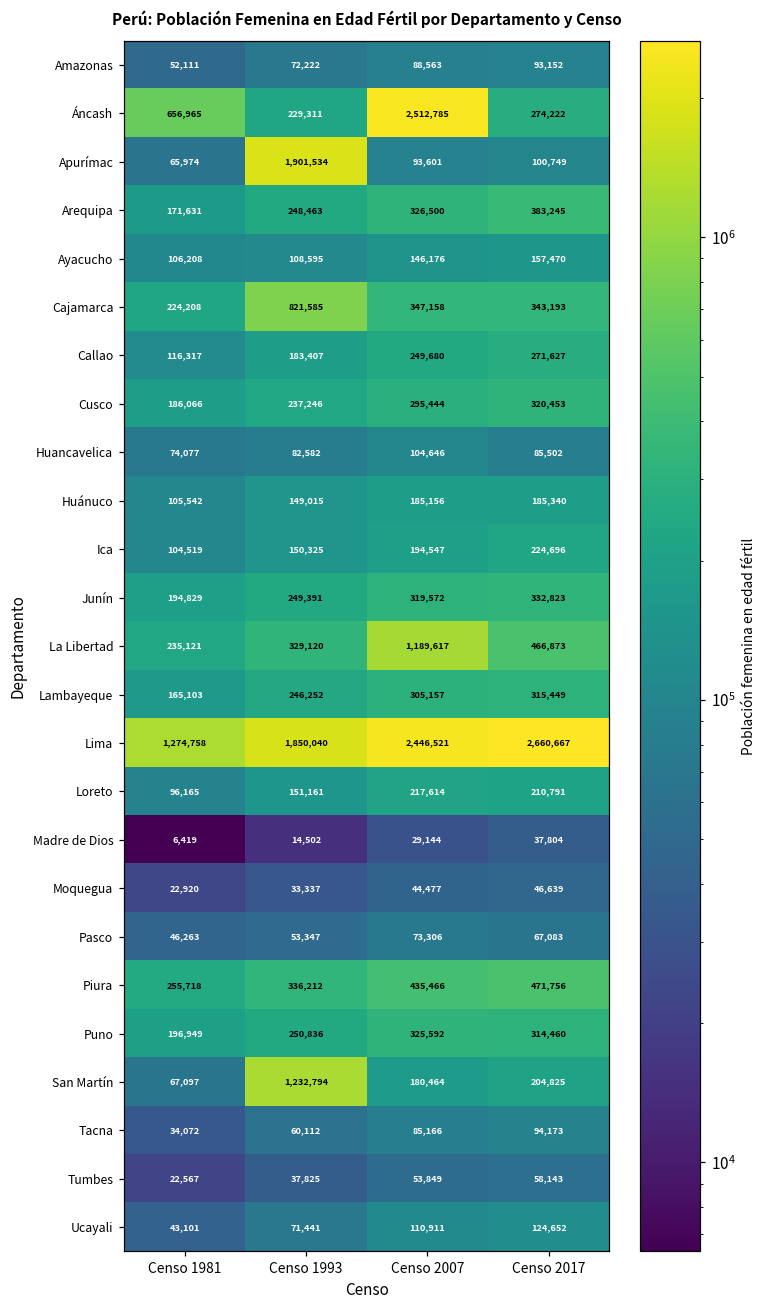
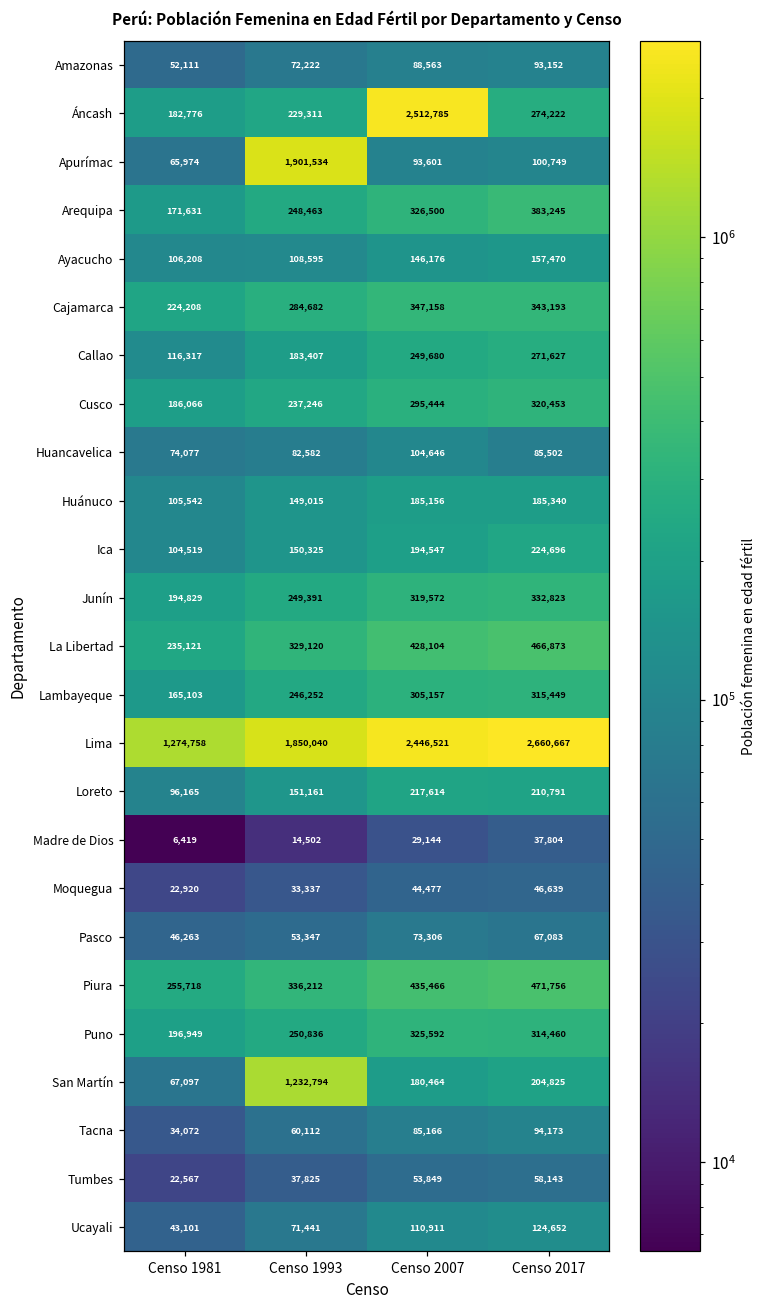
Áncash, Censo 1981: 656,965 -> 182,776
Cajamarca, Censo 1993: 821,585 -> 284,682
La Libertad, Censo 2007: 1,189,617 -> 428,104
